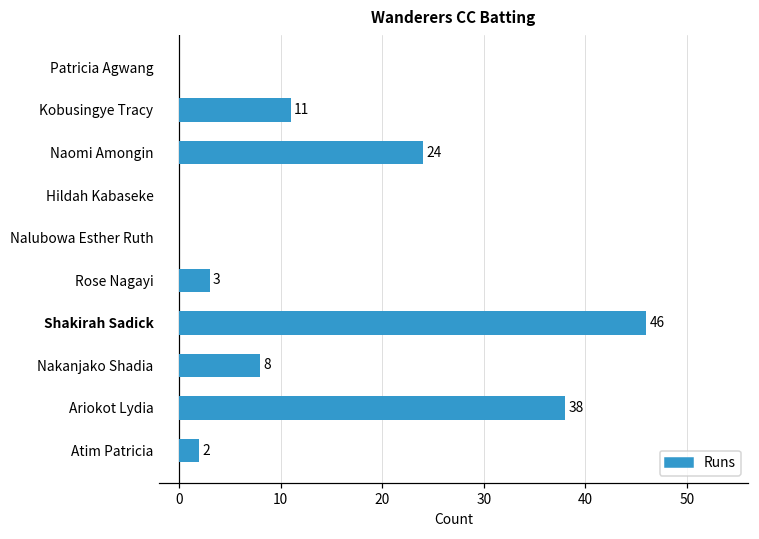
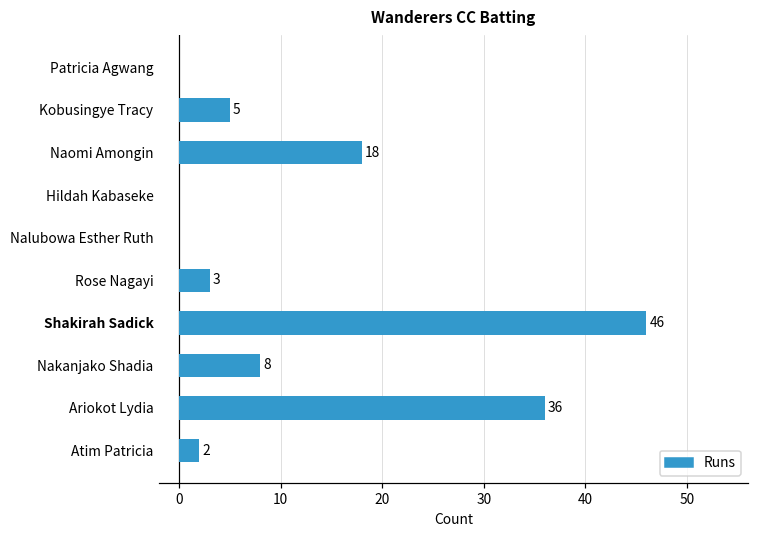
Kobusingye Tracy: 11 -> 5
Naomi Amongin: 24 -> 18
Ariokot Lydia: 38 -> 36
